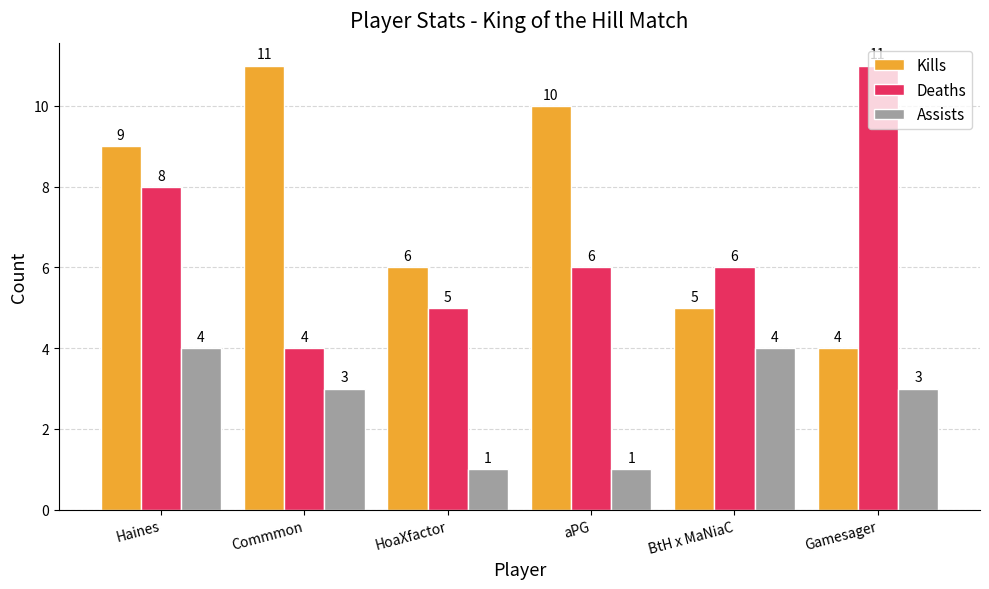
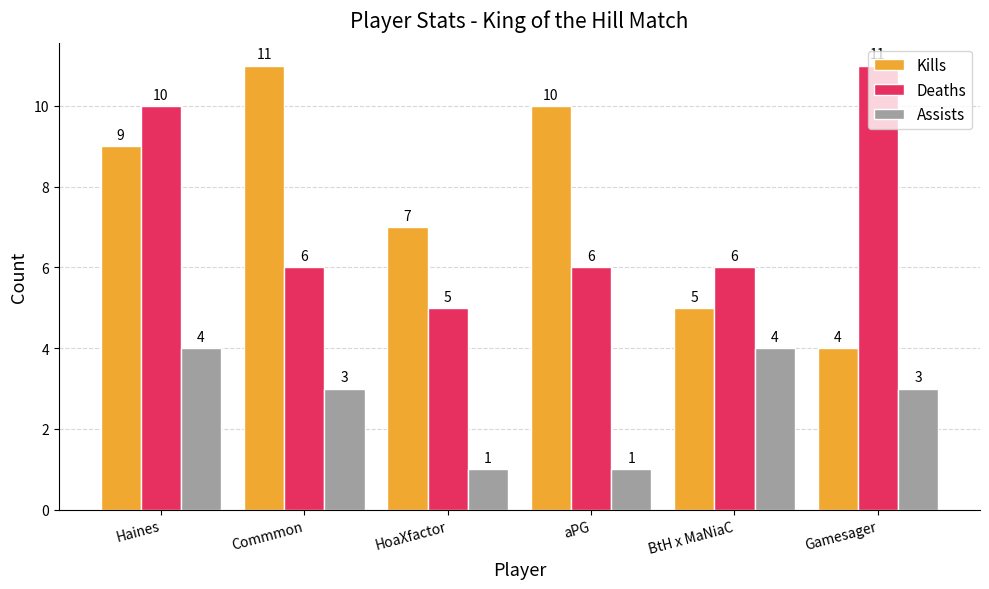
Deaths, Haines: 8 -> 10
Deaths, Commmon: 4 -> 6
Kills, HoaXfactor: 6 -> 7
